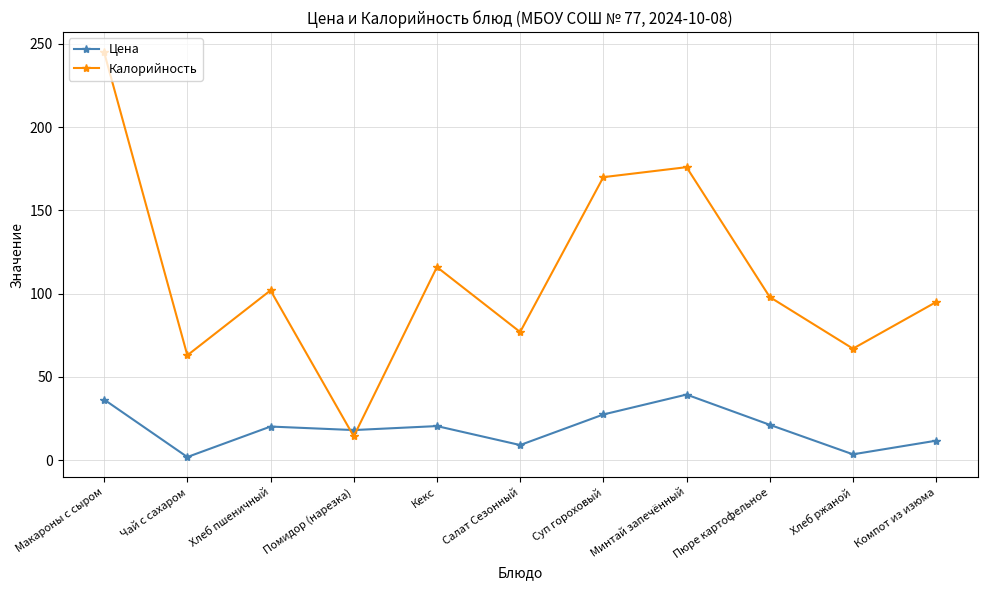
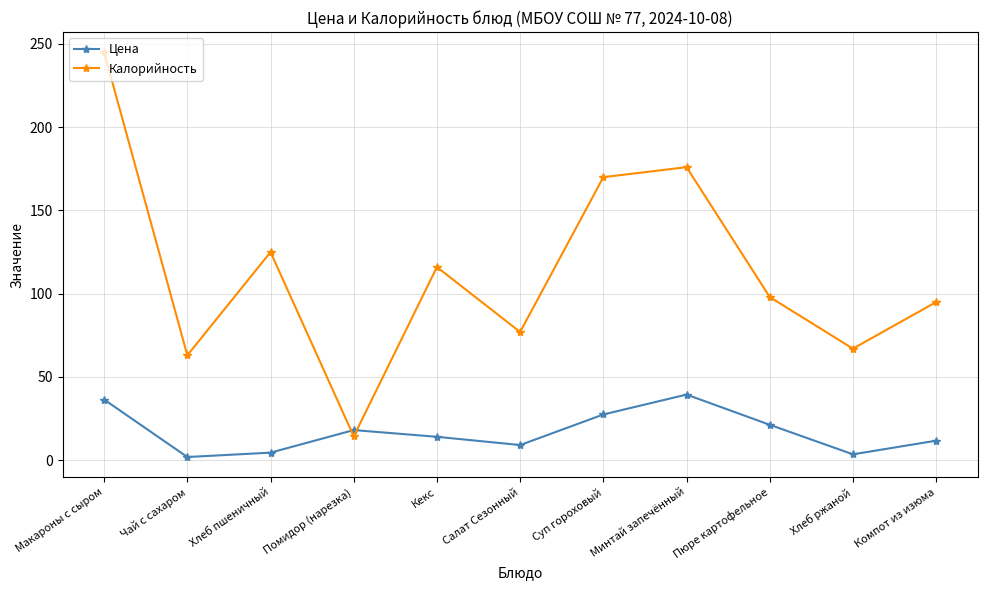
Цена, Хлеб пшеничный: 20 -> 5
Калорийность, Хлеб пшеничный: 102 -> 125
Цена, Кекс: 20 -> 14
